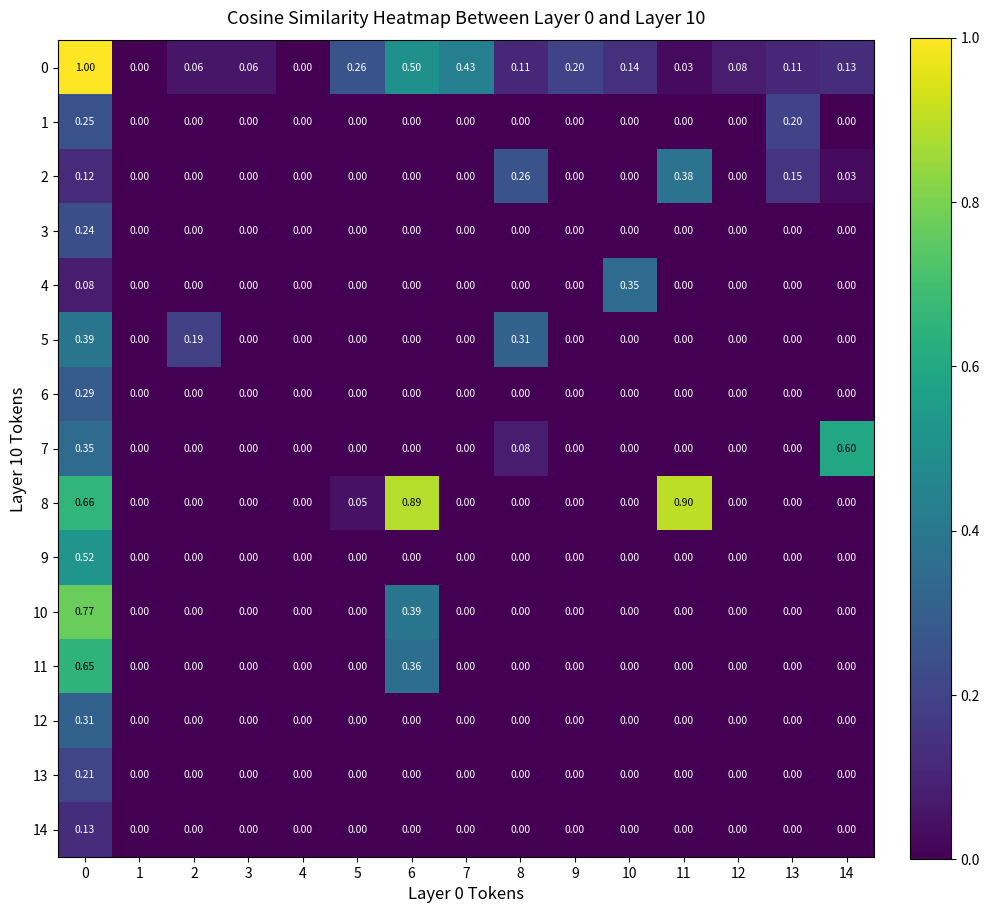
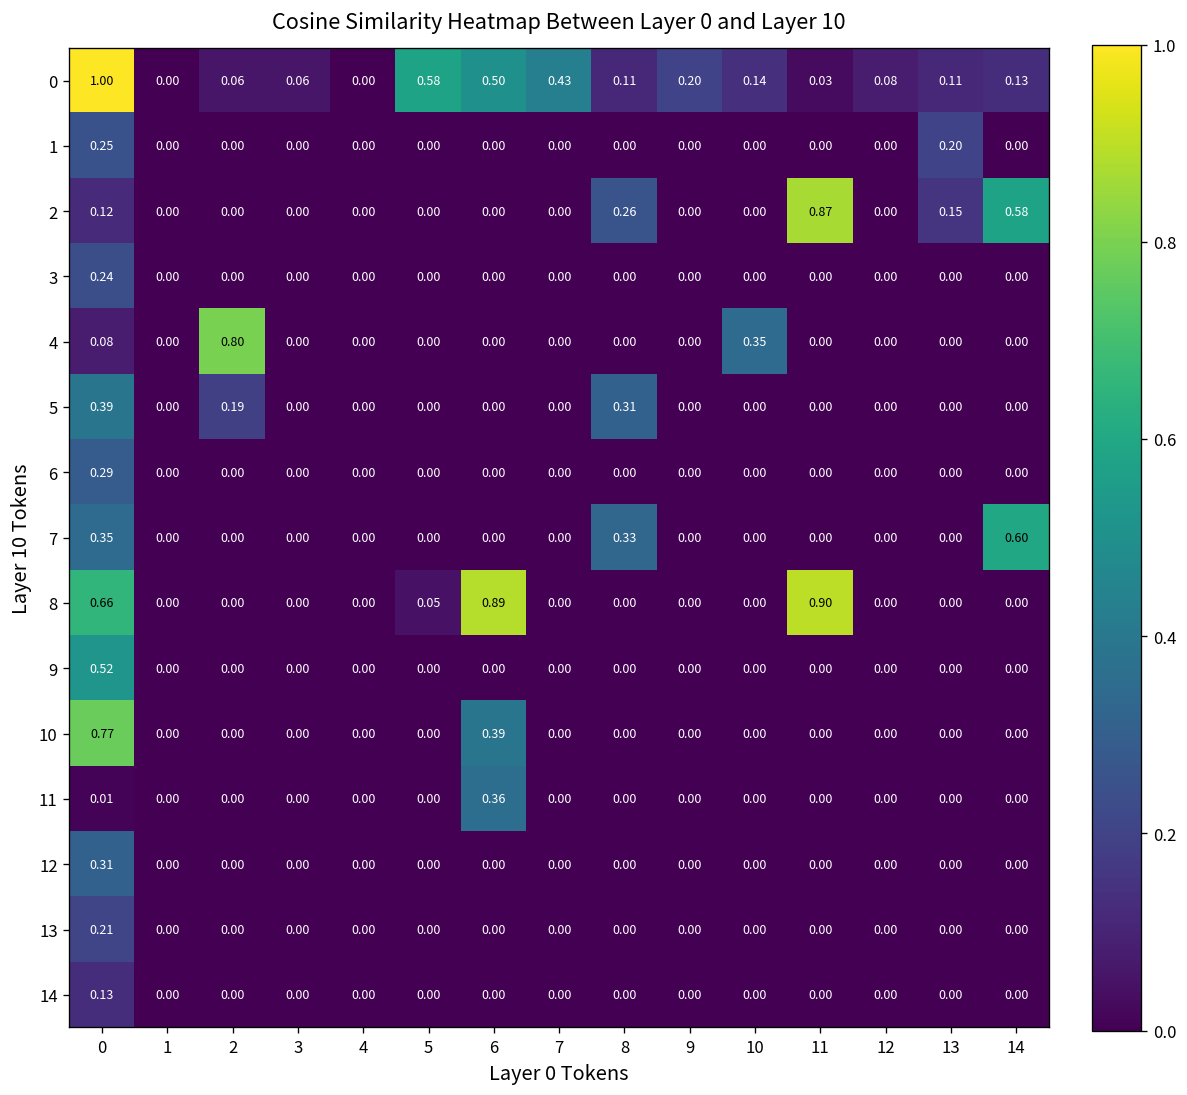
0, 5: 0.26 -> 0.58
2, 11: 0.38 -> 0.87
2, 14: 0.03 -> 0.58
4, 2: 0.00 -> 0.80
7, 8: 0.08 -> 0.33
11, 0: 0.65 -> 0.01
